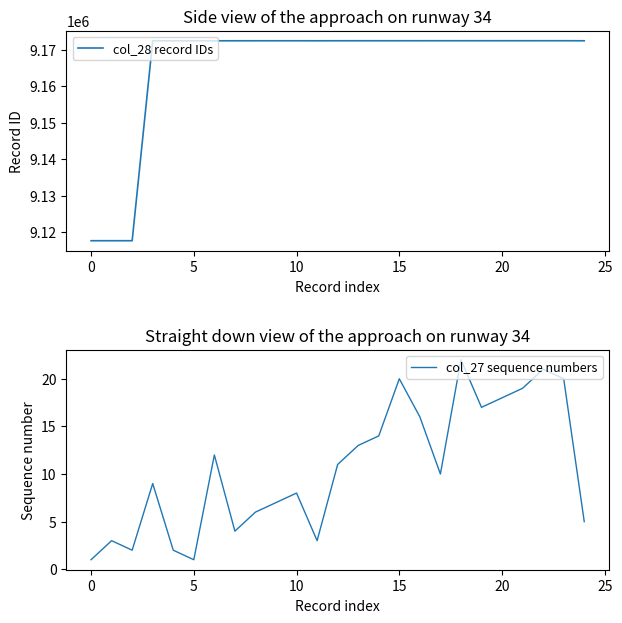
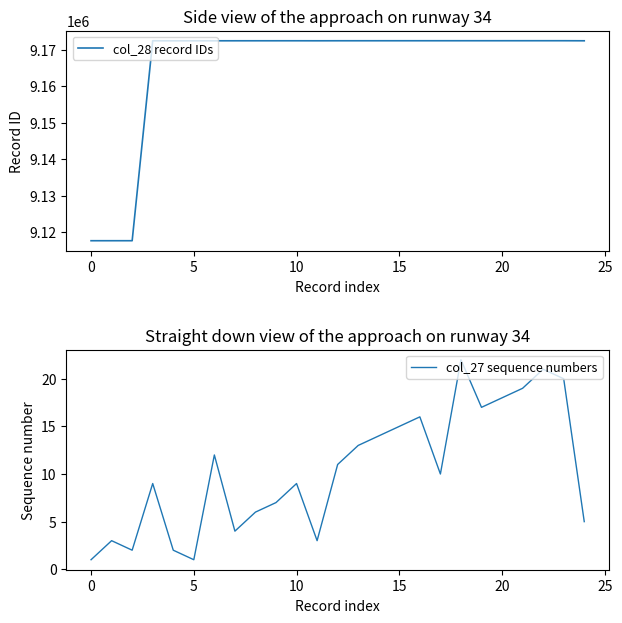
Straight down view of the approach on runway 34, 10: 8 -> 9
Straight down view of the approach on runway 34, 15: 20 -> 15
